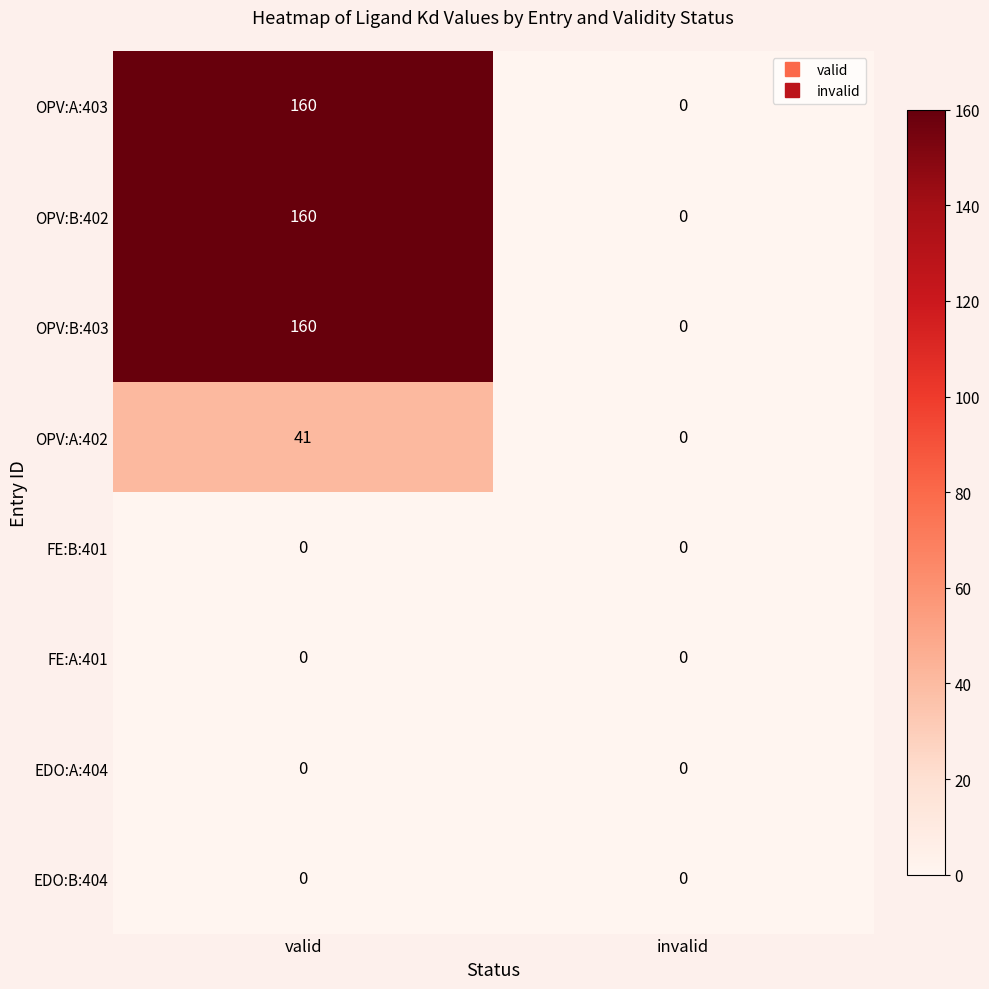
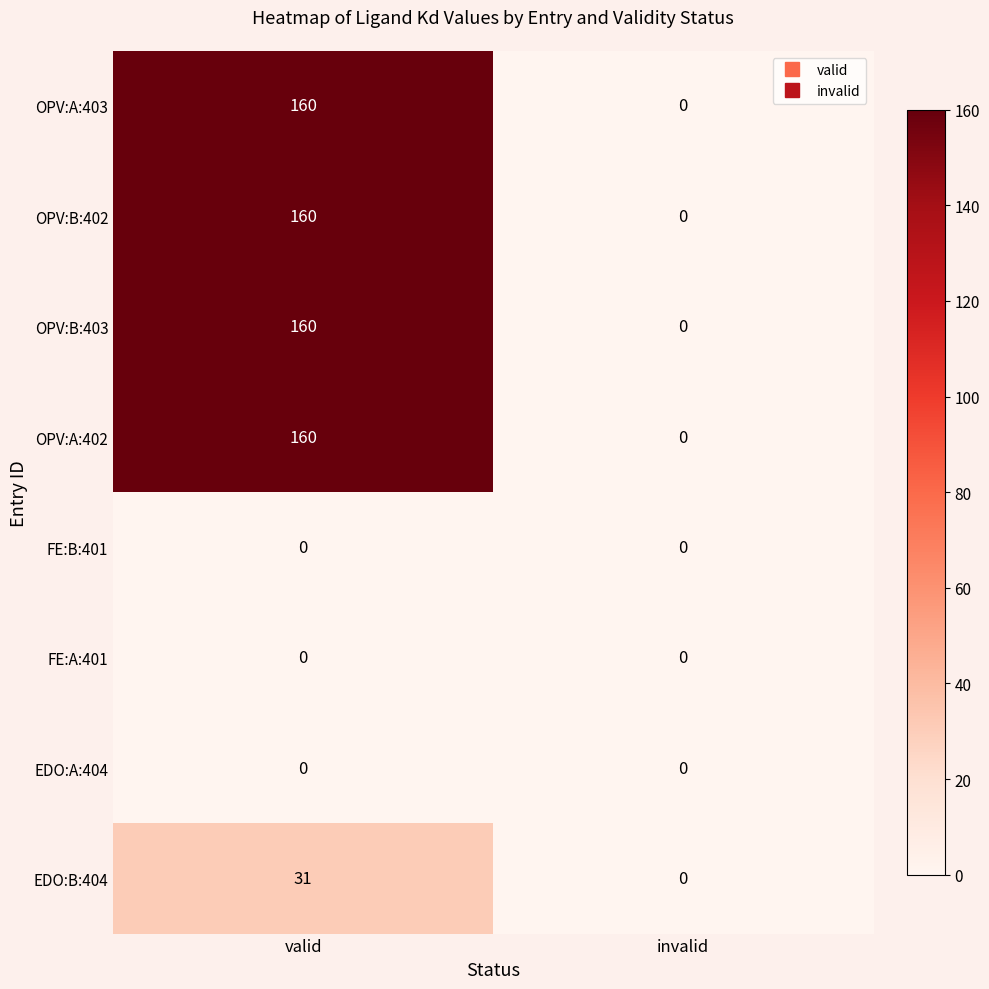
OPV:A:402, valid: 41 -> 160
EDO:B:404, valid: 0 -> 31
